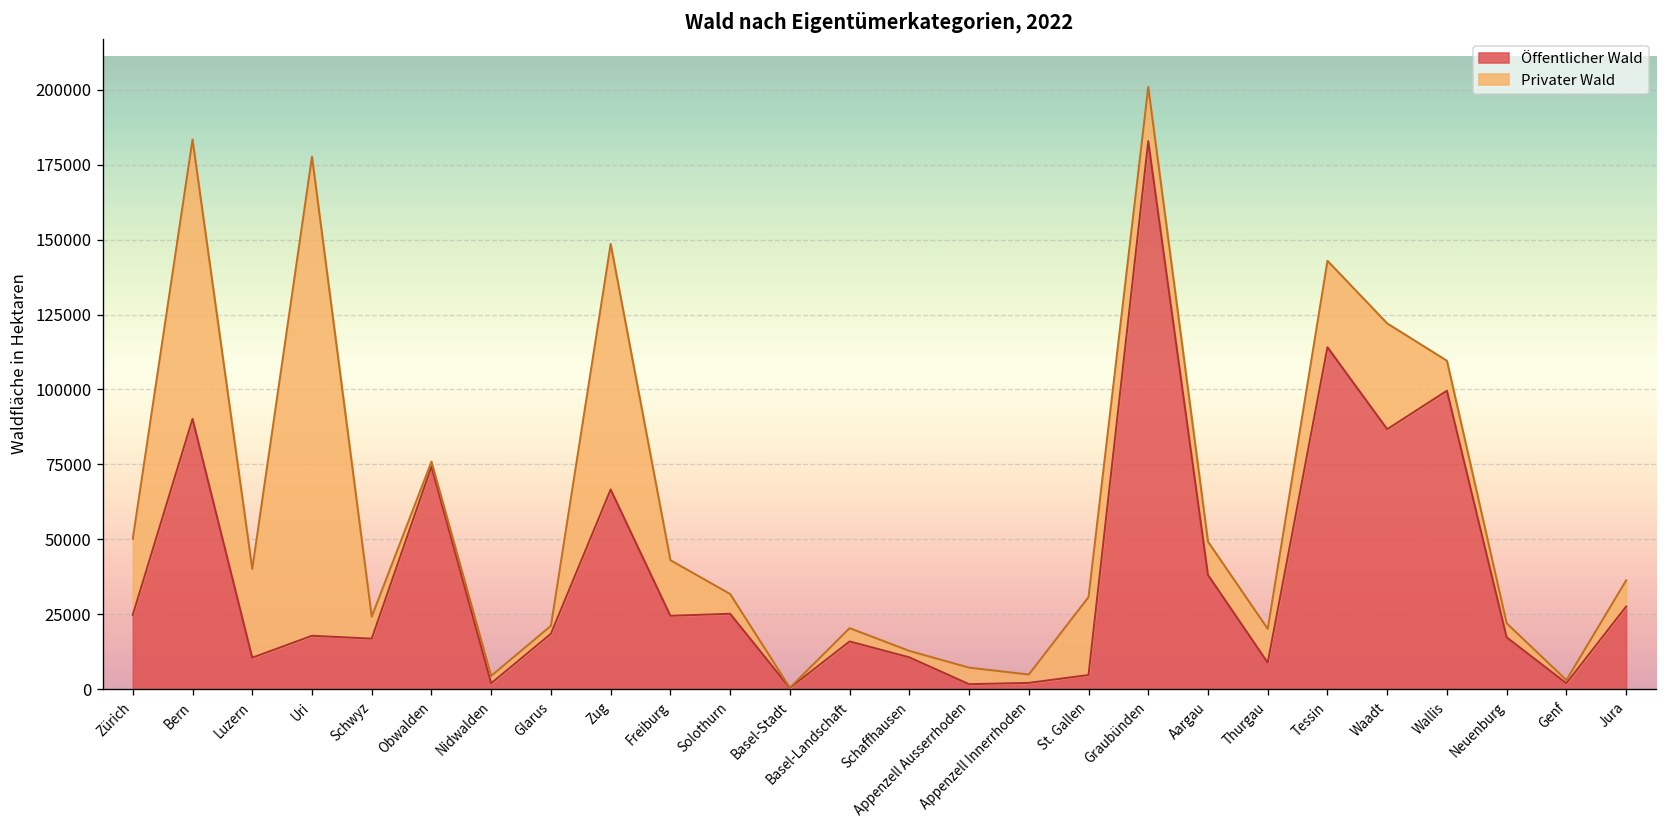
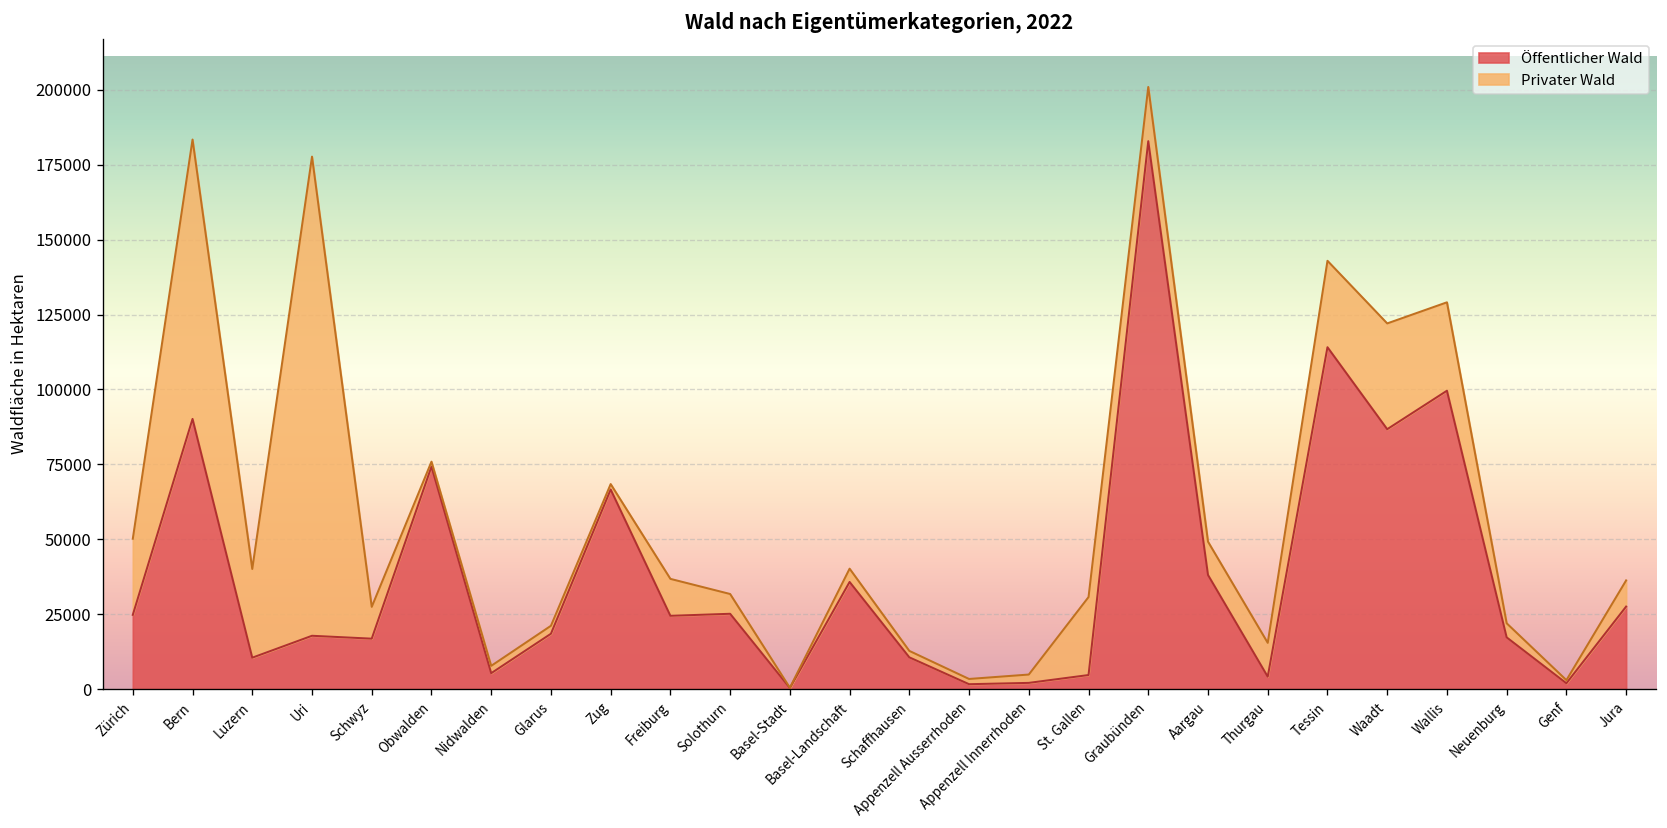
Privater Wald, Schwyz: 7000 -> 11000
Öffentlicher Wald, Nidwalden: 2000 -> 5000
Privater Wald, Zug: 82000 -> 2000
Privater Wald, Freiburg: 19000 -> 12000
Öffentlicher Wald, Basel-Landschaft: 16000 -> 36000
Privater Wald, Appenzell Ausserrhoden: 6000 -> 2000
Öffentlicher Wald, Thurgau: 9000 -> 4000
Privater Wald, Wallis: 10000 -> 30000
